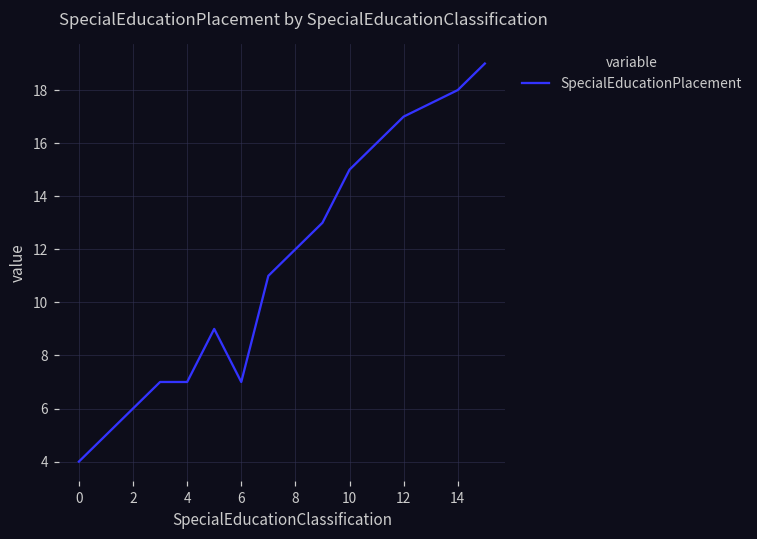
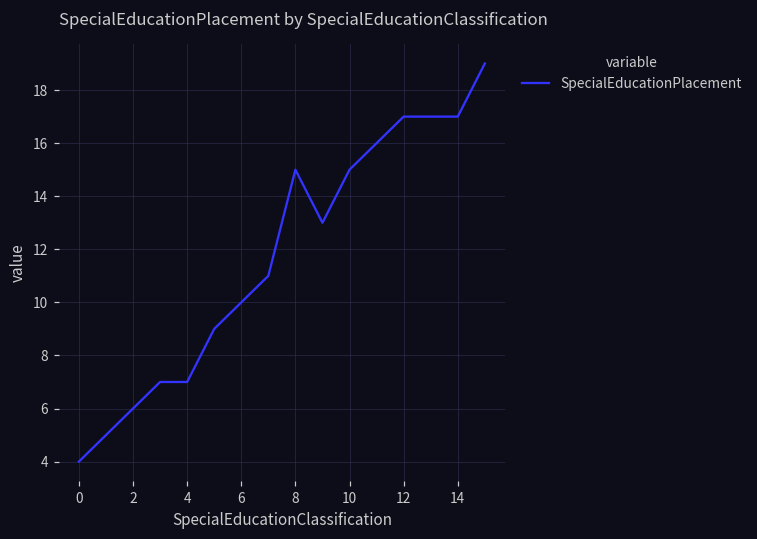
6: 7 -> 10
8: 12 -> 15
14: 18 -> 17
